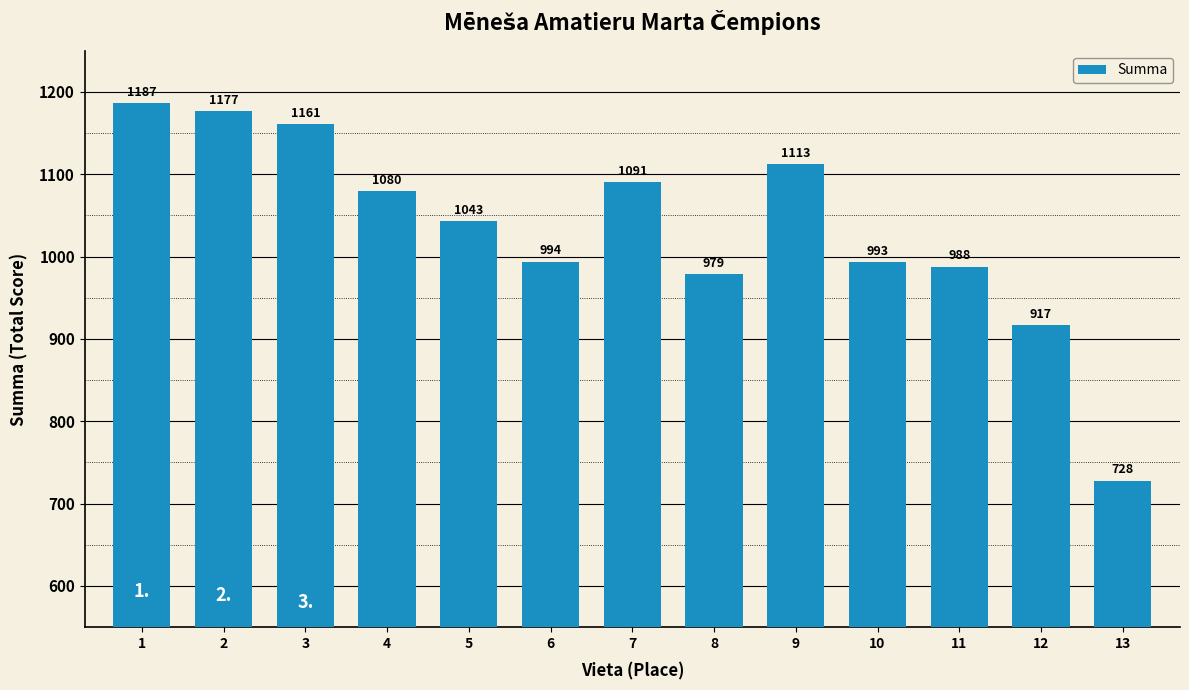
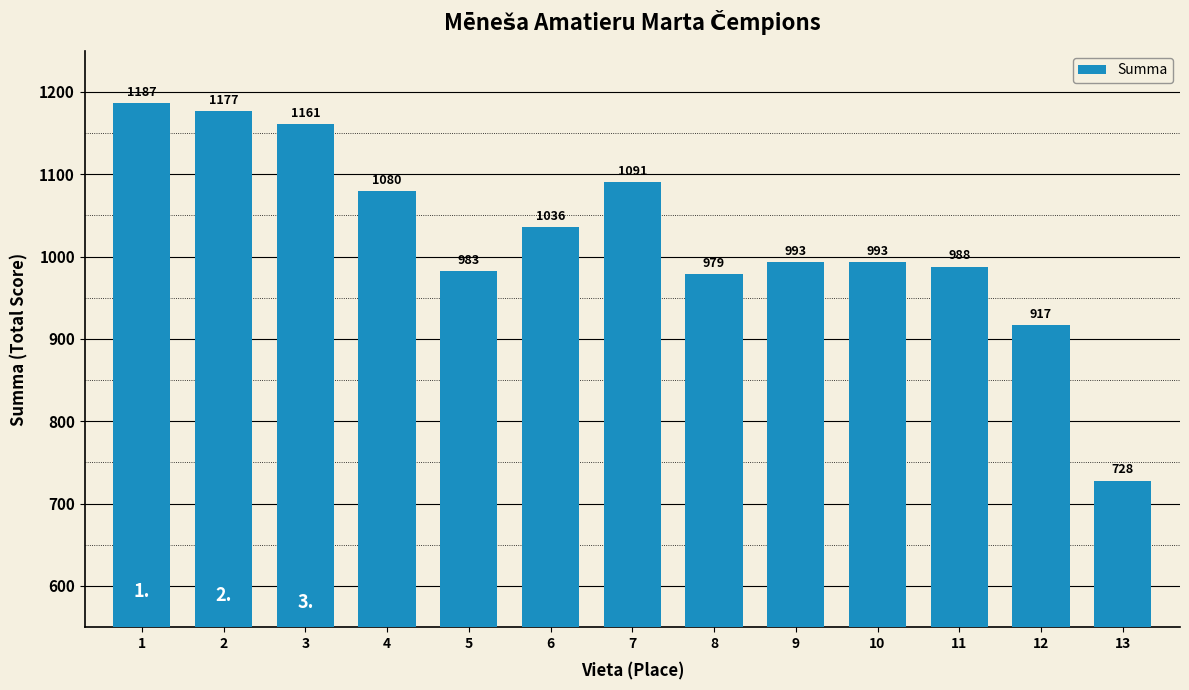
5: 1043 -> 983
6: 994 -> 1036
9: 1113 -> 993
